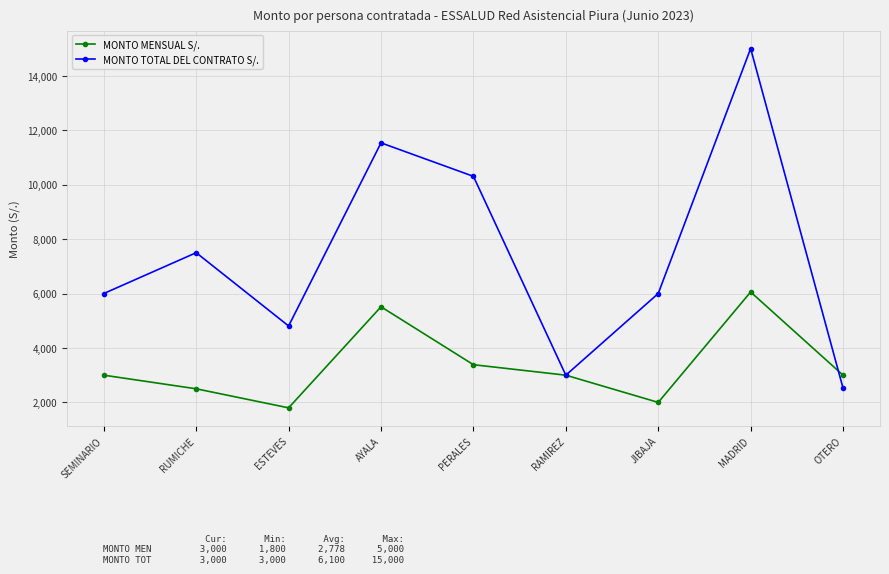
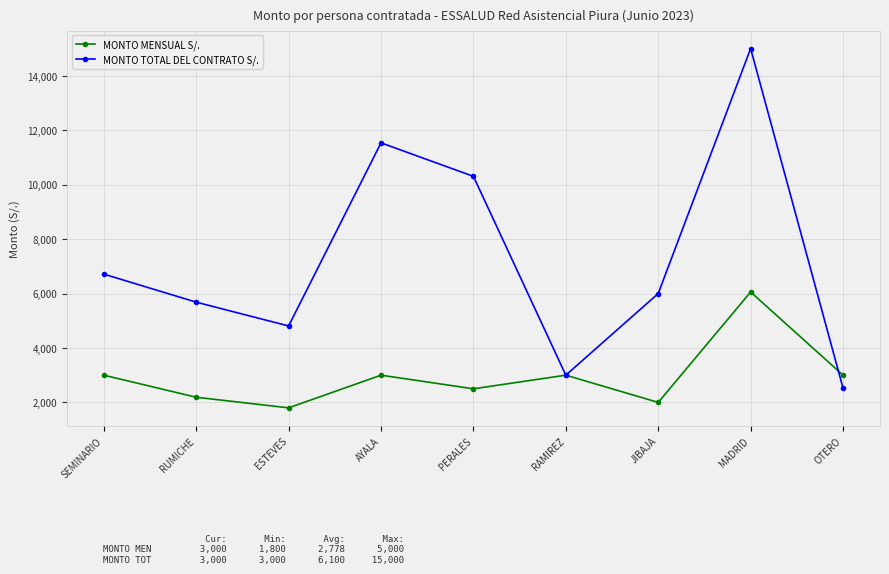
MONTO TOTAL DEL CONTRATO S/., SEMINARIO: 6,000 -> 6,700
MONTO MENSUAL S/., RUMICHE: 2,500 -> 2,200
MONTO TOTAL DEL CONTRATO S/., RUMICHE: 7,500 -> 5,700
MONTO MENSUAL S/., AYALA: 5,500 -> 3,000
MONTO MENSUAL S/., PERALES: 3,400 -> 2,500
